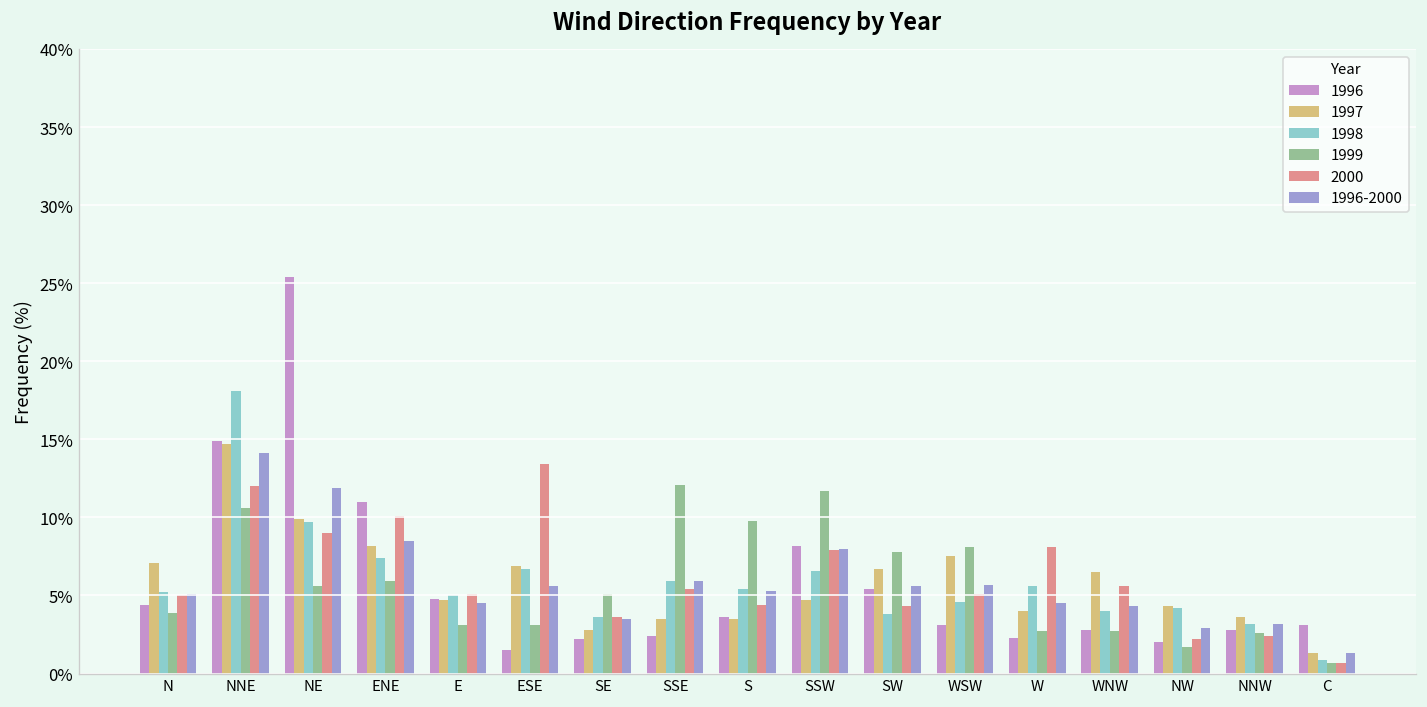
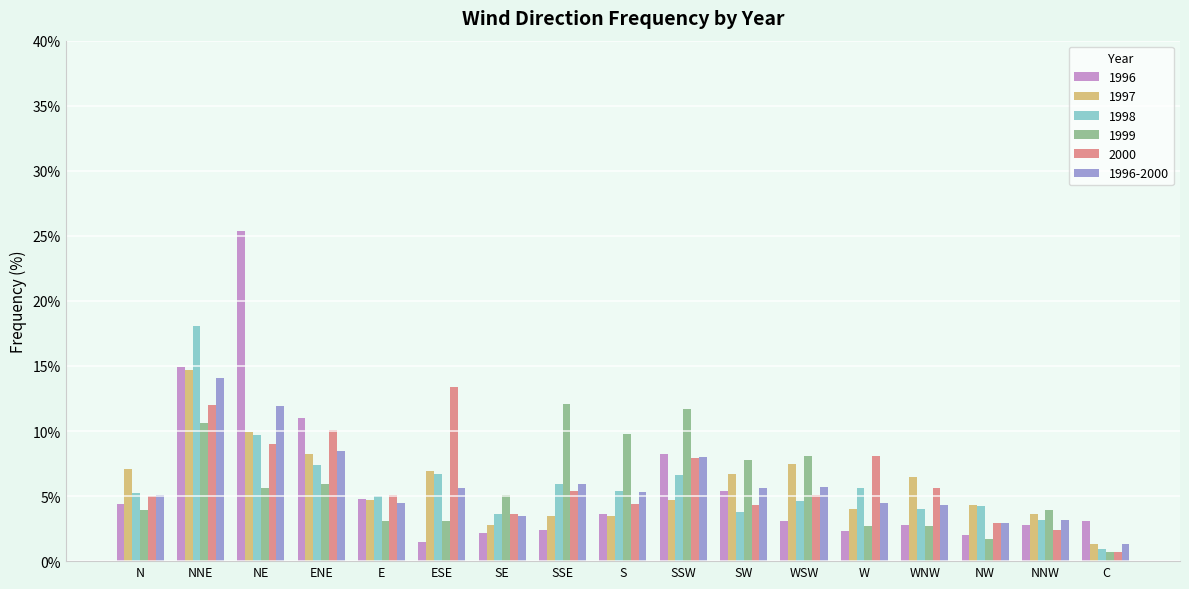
2000, NW: 2.2% -> 2.9%
1999, NNW: 2.6% -> 3.9%
